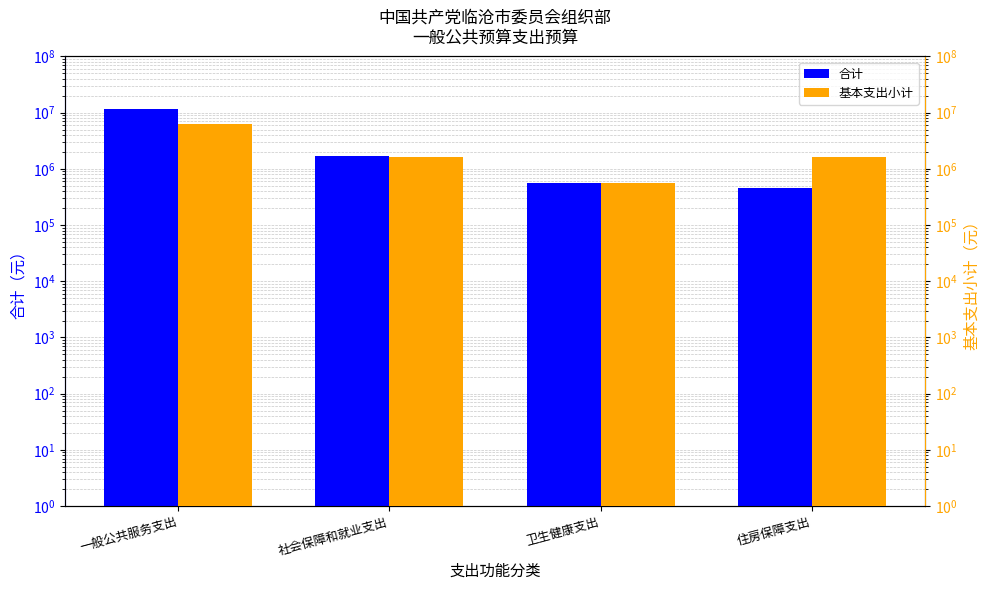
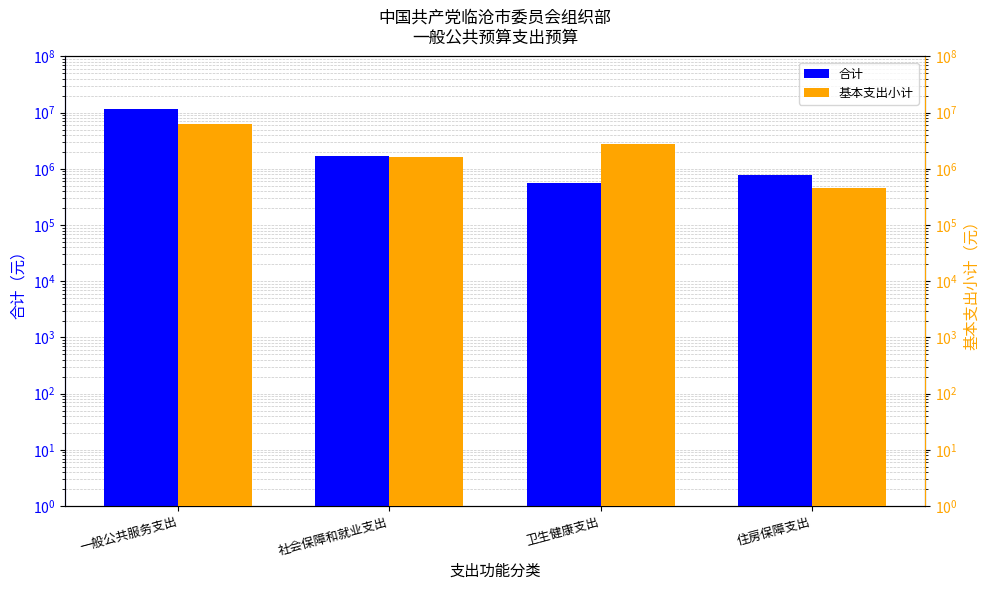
合计, 住房保障支出: 500000 -> 800000
基本支出小计, 卫生健康支出: 600000 -> 3000000
基本支出小计, 住房保障支出: 1600000 -> 500000
